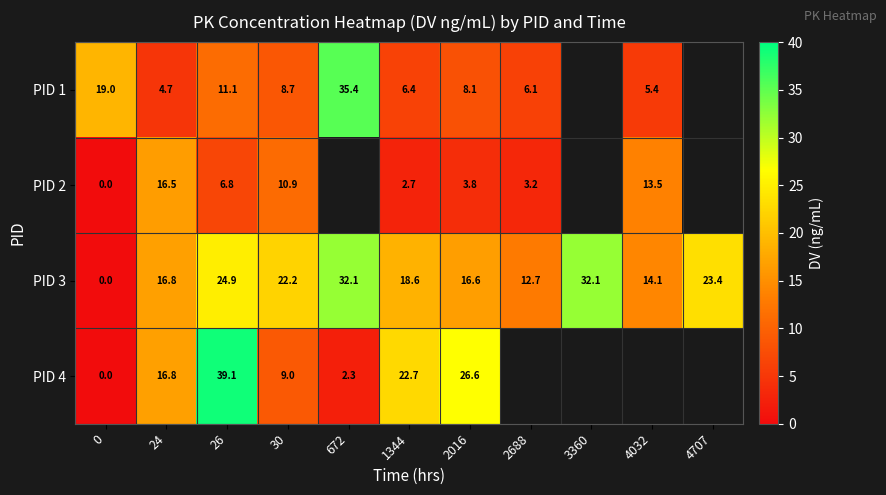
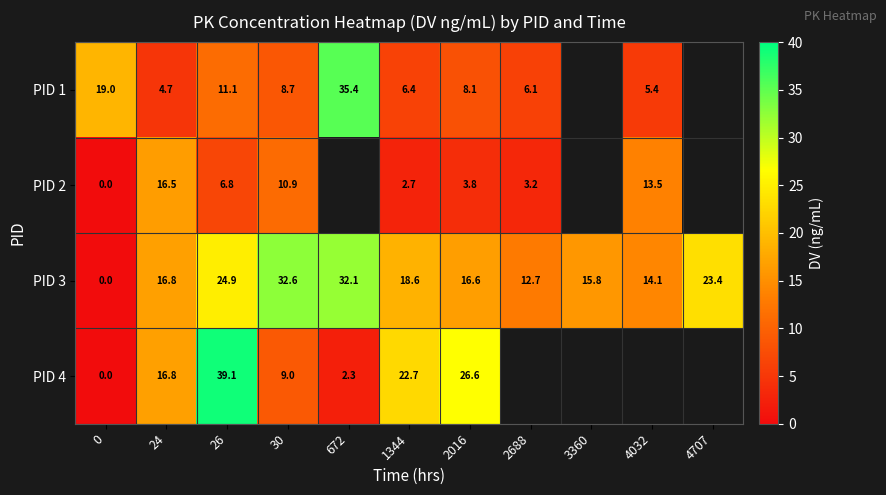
PID 3, 30: 22.2 -> 32.6
PID 3, 3360: 32.1 -> 15.8
